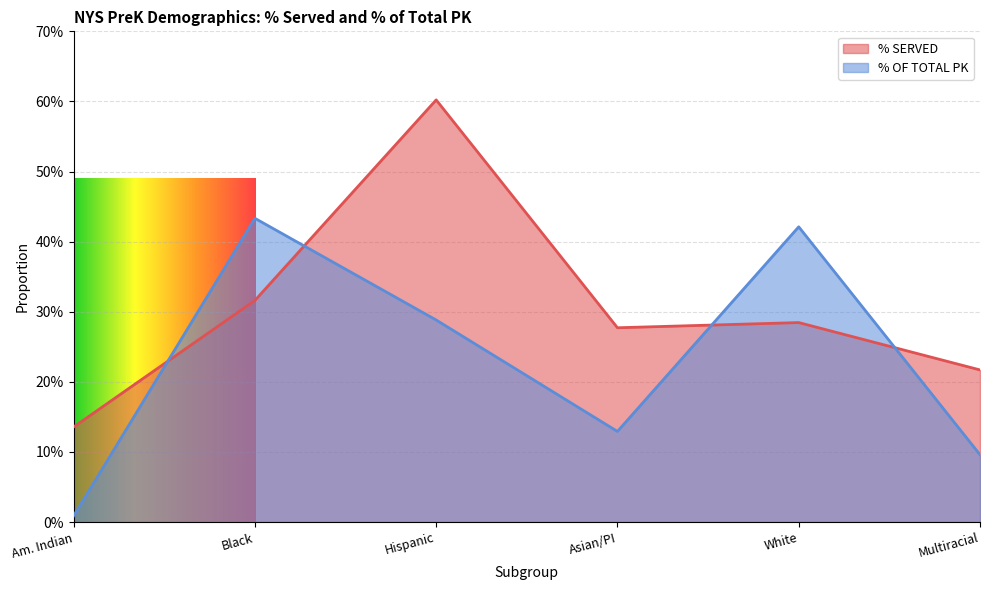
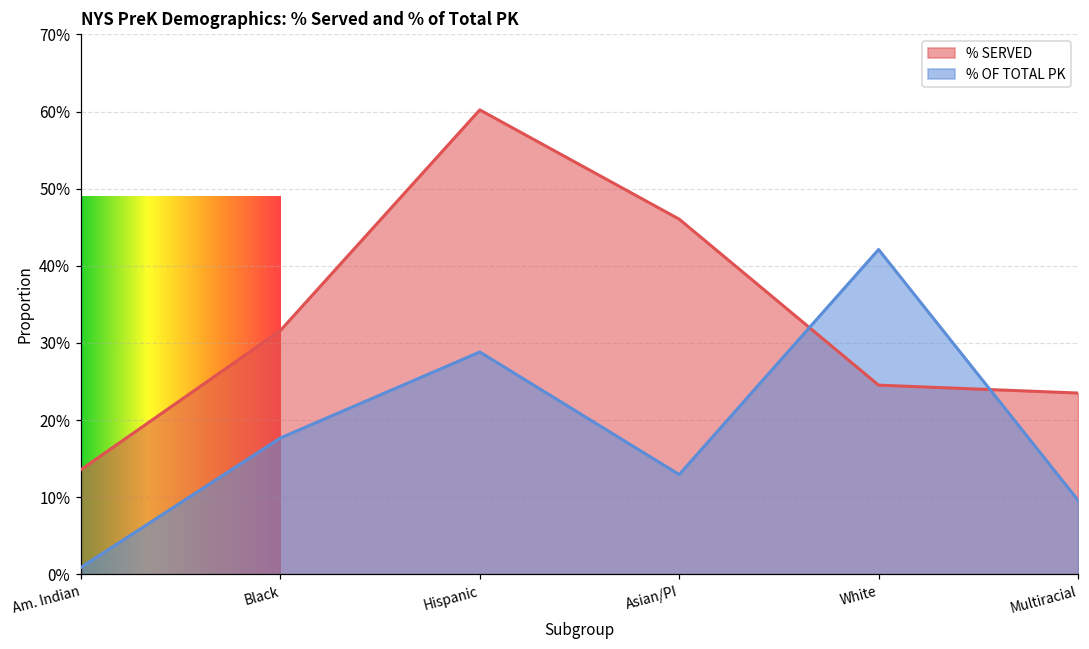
% OF TOTAL PK, Black: 43% -> 18%
% SERVED, Asian/PI: 28% -> 46%
% SERVED, White: 28% -> 25%
% SERVED, Multiracial: 22% -> 23%
